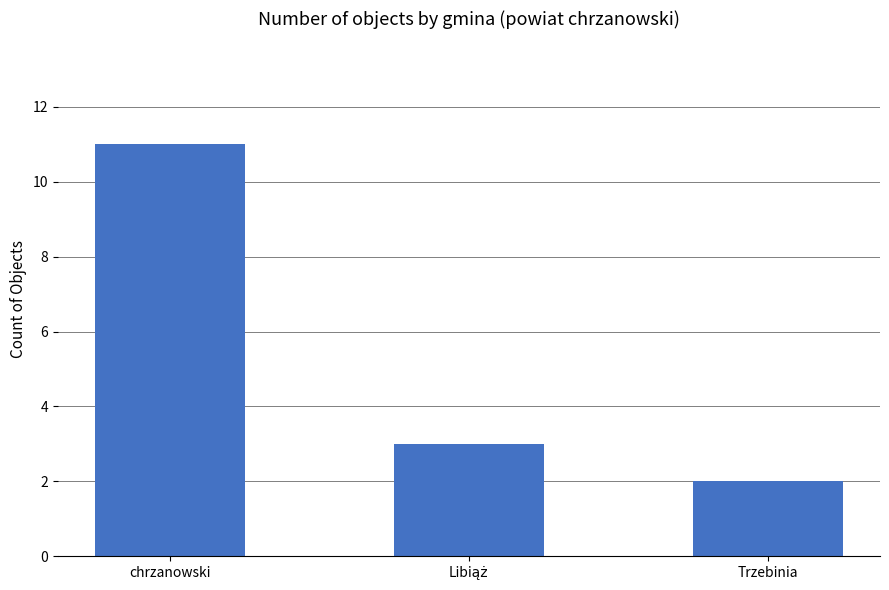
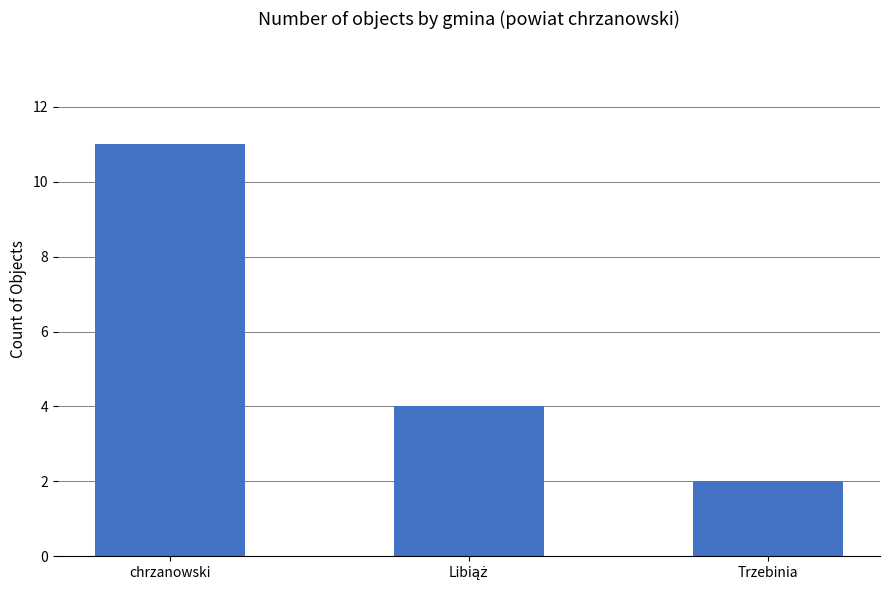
Libiąż: 3 -> 4
